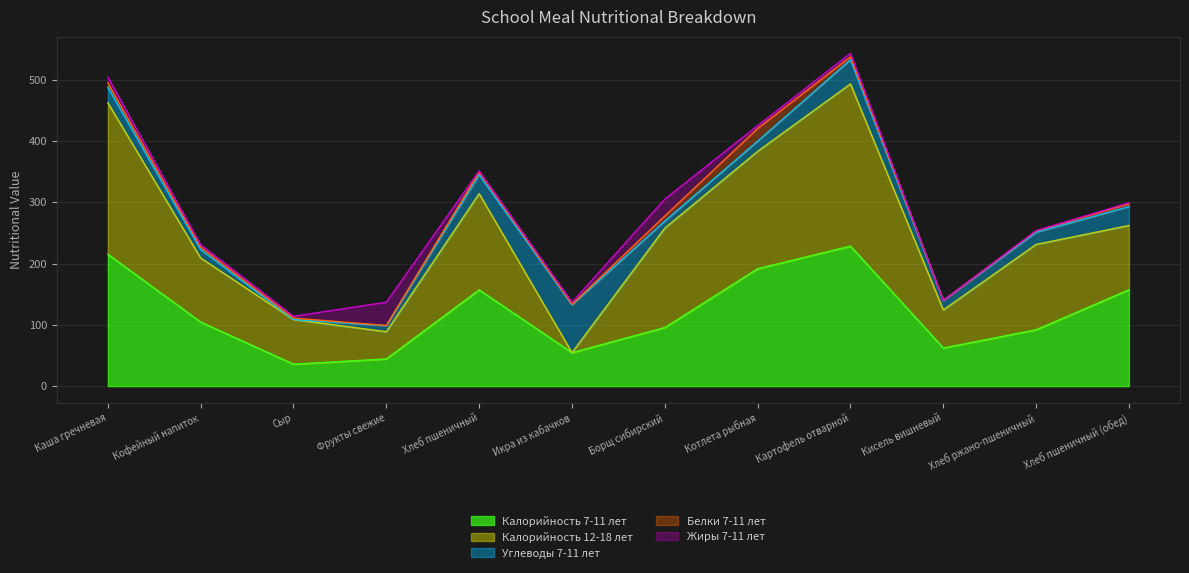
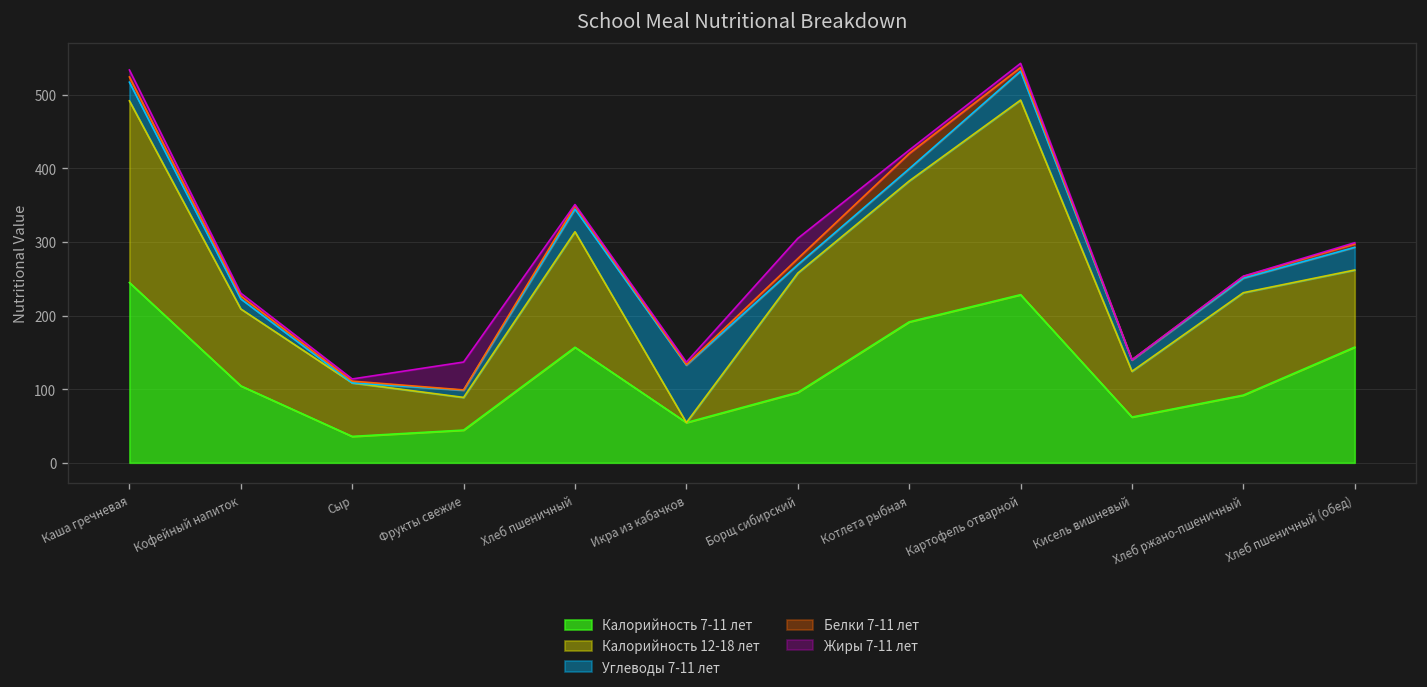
Калорийность 7-11 лет, Каша гречневая: 220 -> 240
